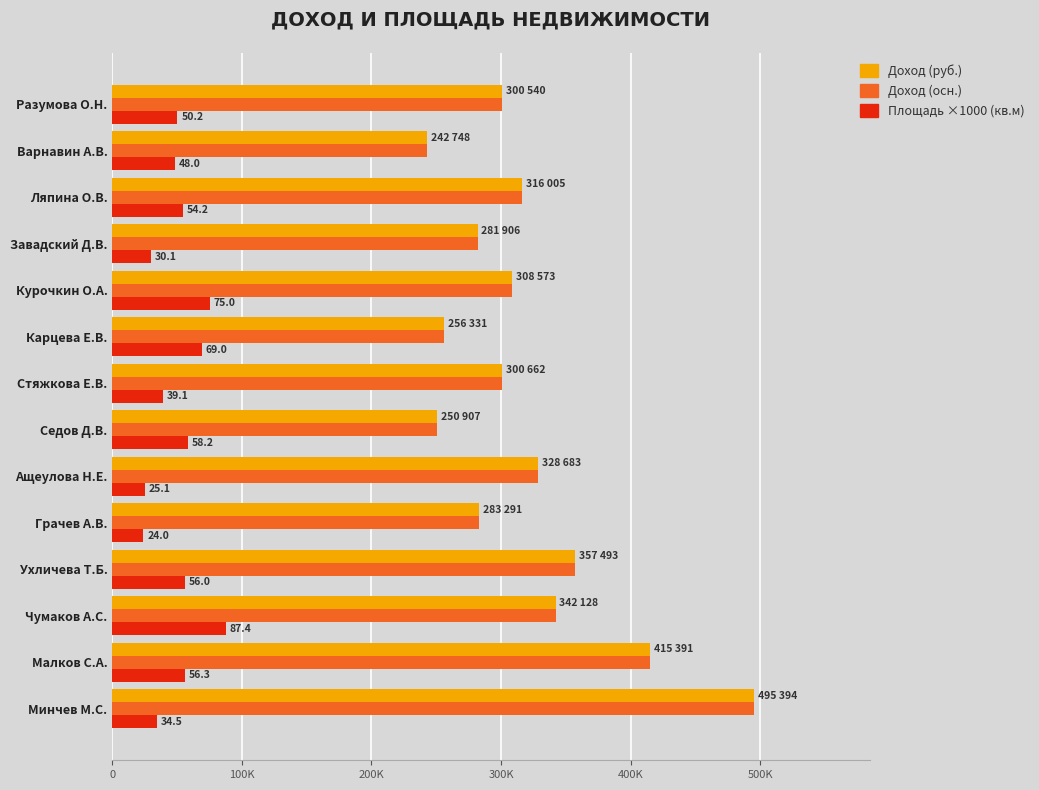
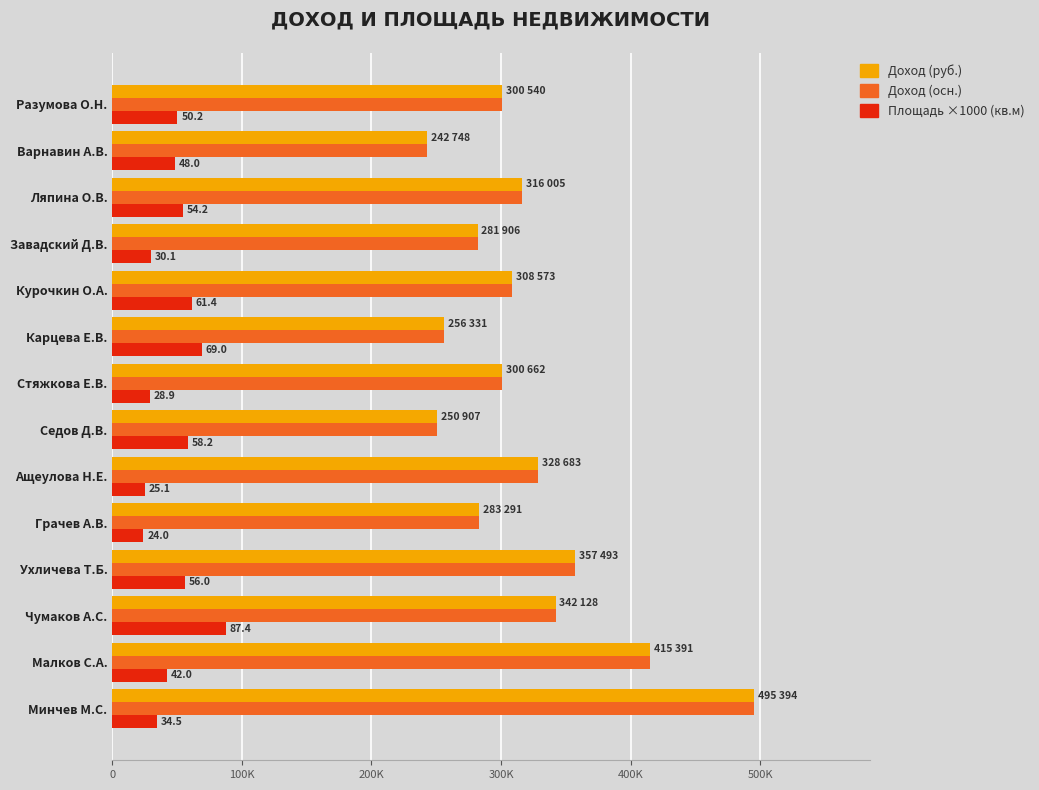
Площадь ×1000 (кв.м), Курочкин О.А.: 75.0 -> 61.4
Площадь ×1000 (кв.м), Стяжкова Е.В.: 39.1 -> 28.9
Площадь ×1000 (кв.м), Малков С.А.: 56.3 -> 42.0
